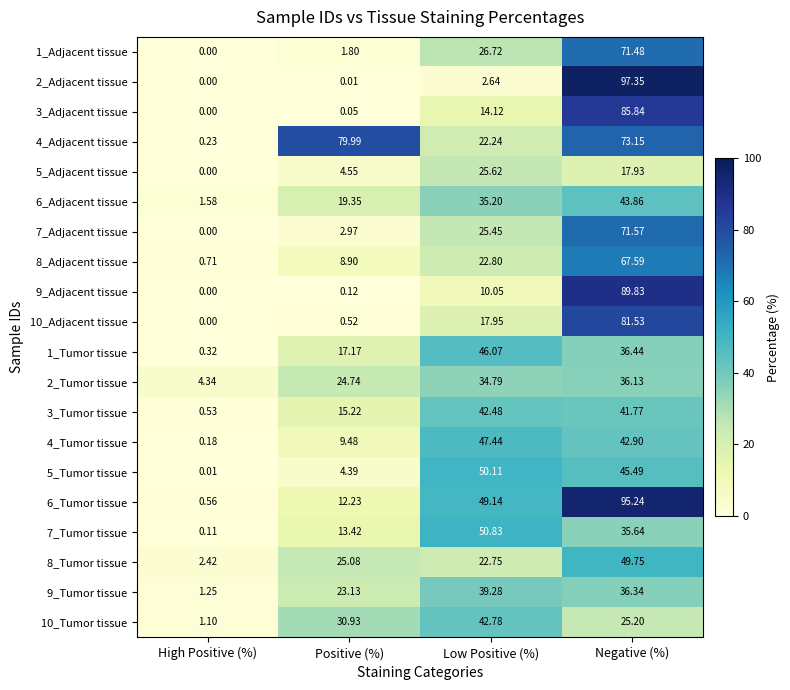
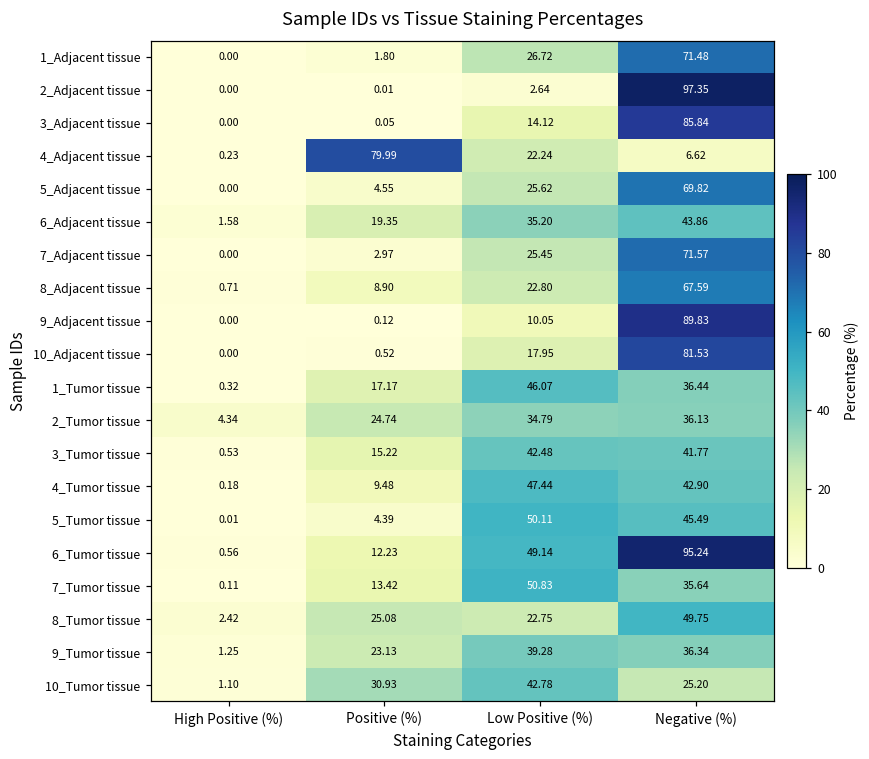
4_Adjacent tissue, Negative (%): 73.15 -> 6.62
5_Adjacent tissue, Negative (%): 17.93 -> 69.82
